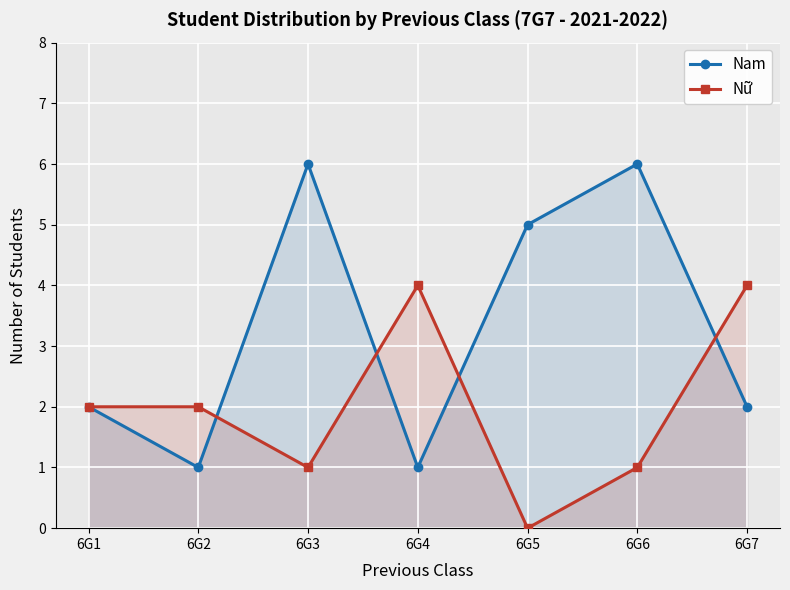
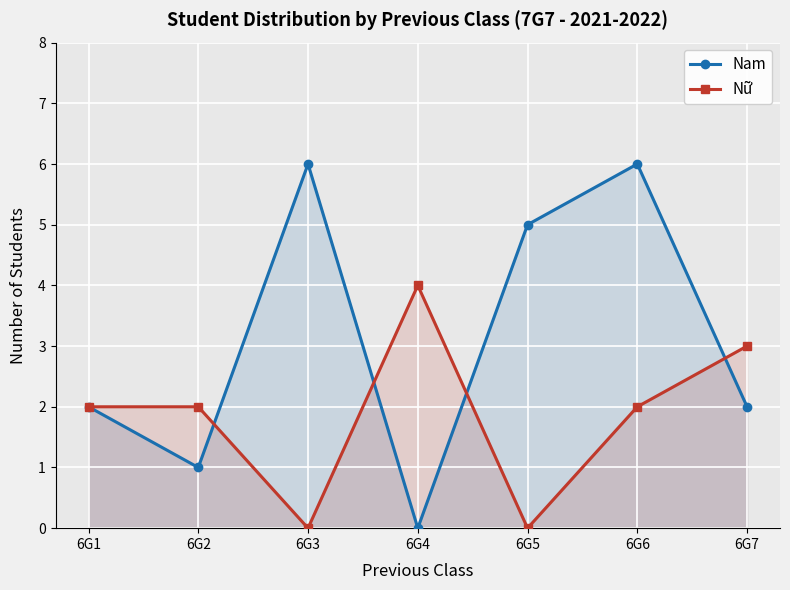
Nữ, 6G3: 1 -> 0
Nam, 6G4: 1 -> 0
Nữ, 6G6: 1 -> 2
Nữ, 6G7: 4 -> 3
